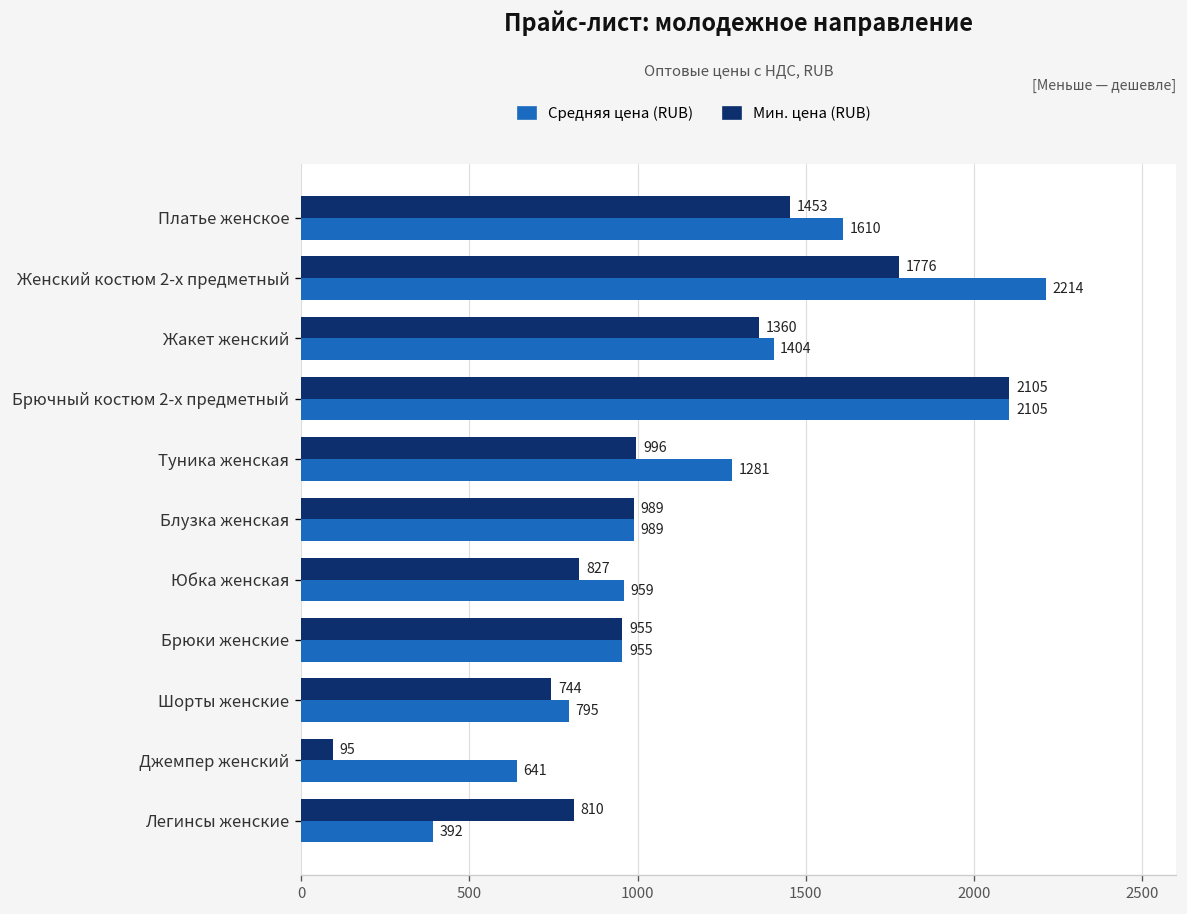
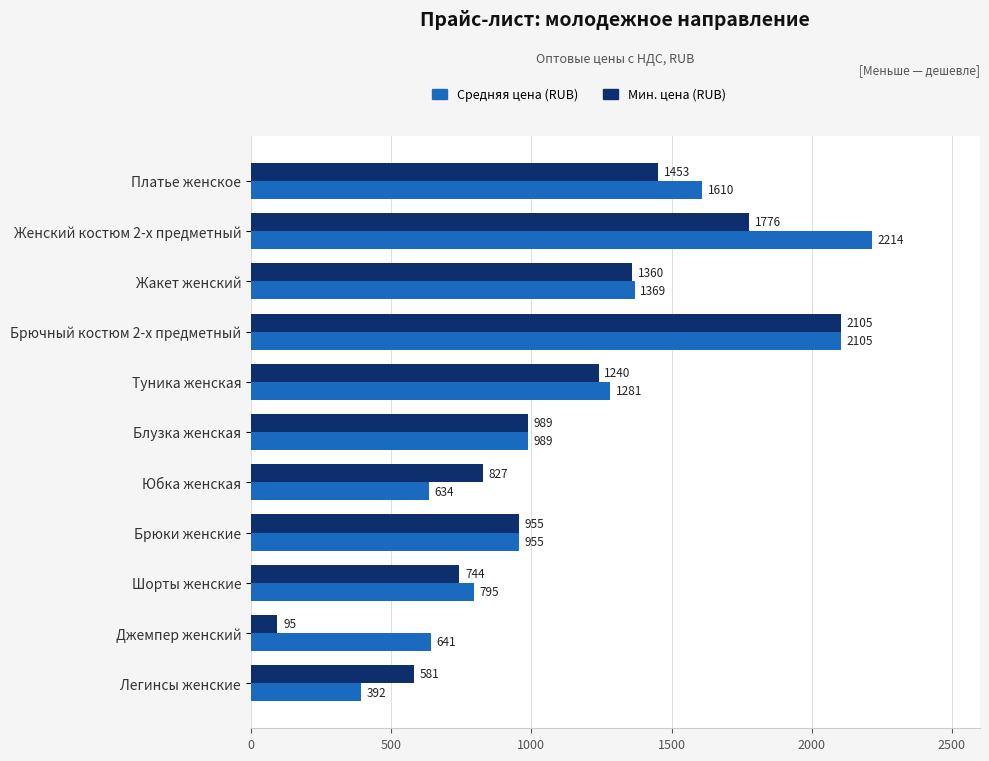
Средняя цена (RUB), Жакет женский: 1404 -> 1369
Мин. цена (RUB), Туника женская: 996 -> 1240
Средняя цена (RUB), Юбка женская: 959 -> 634
Мин. цена (RUB), Легинсы женские: 810 -> 581
